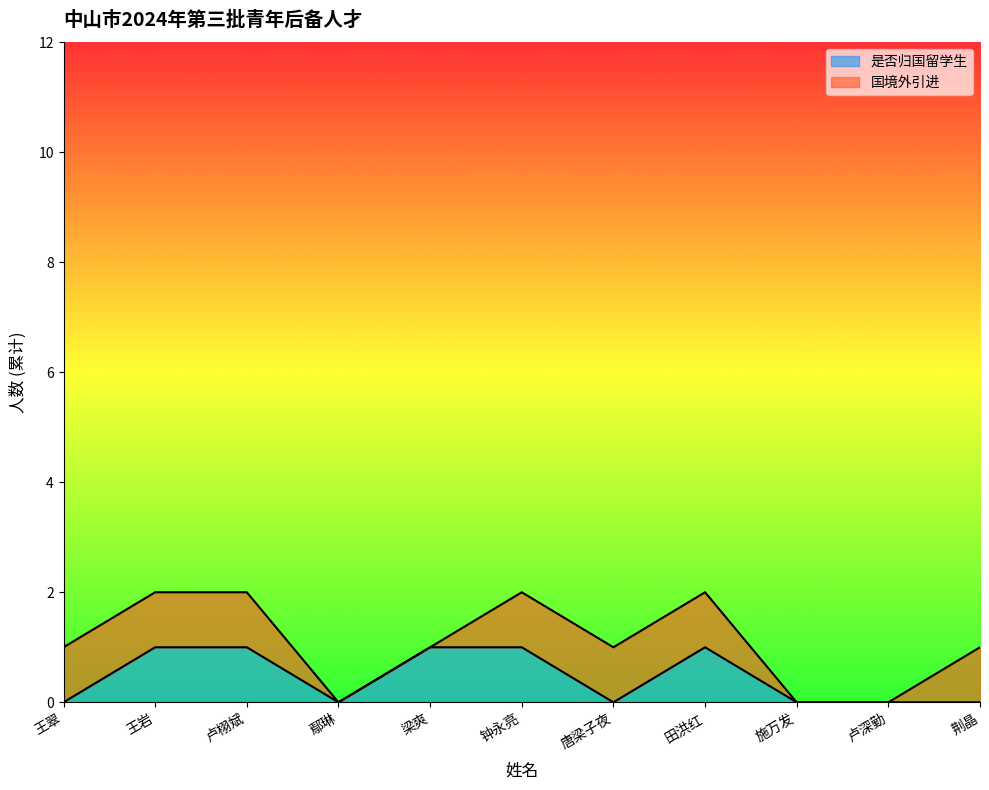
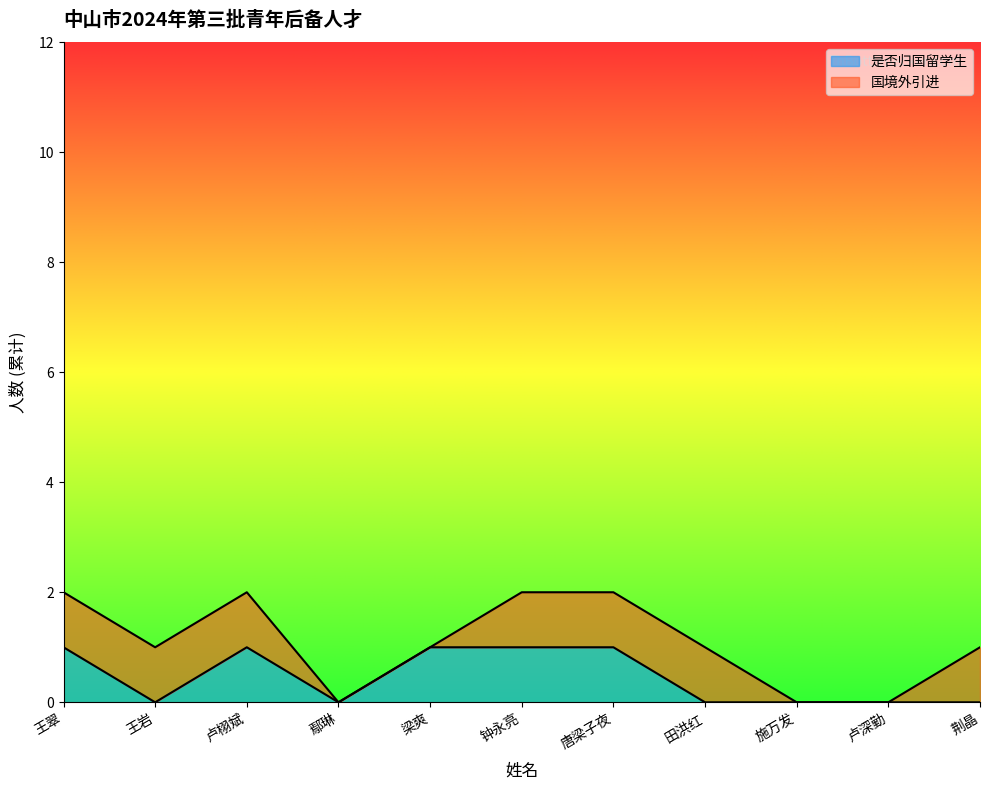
是否归国留学生, 王翠: 0 -> 1
是否归国留学生, 王岩: 1 -> 0
是否归国留学生, 唐梁子夜: 0 -> 1
是否归国留学生, 田洪红: 1 -> 0
